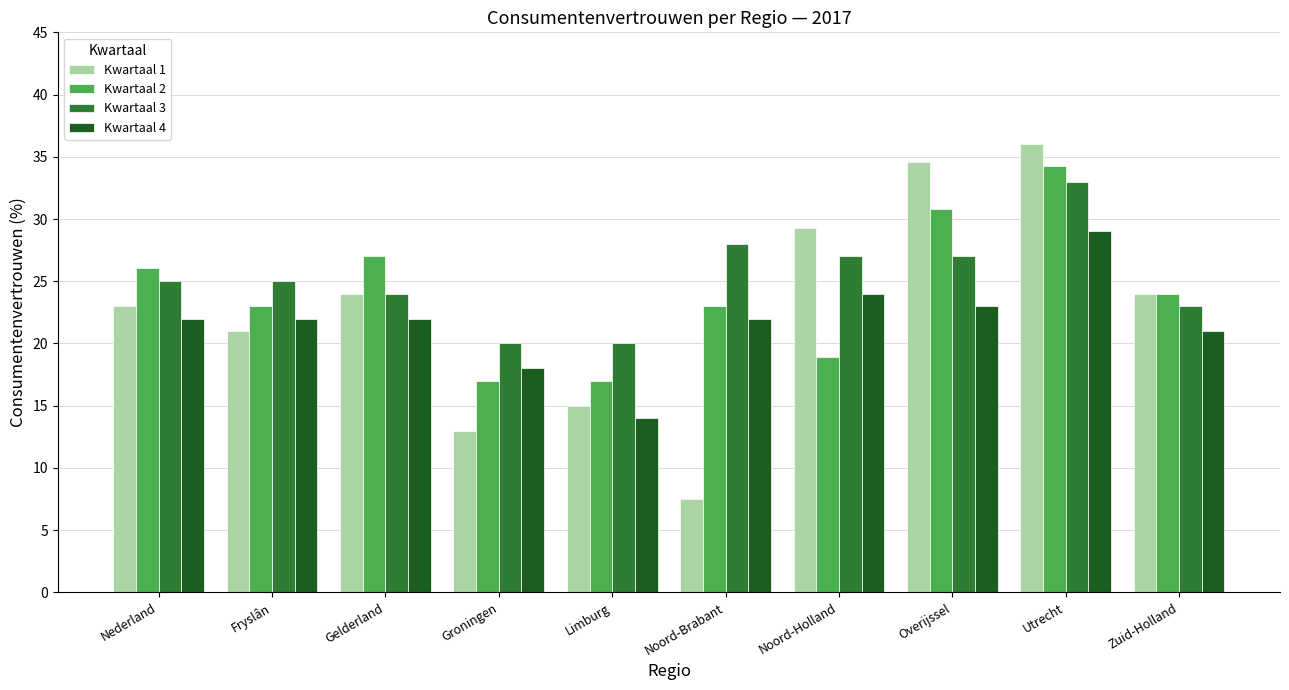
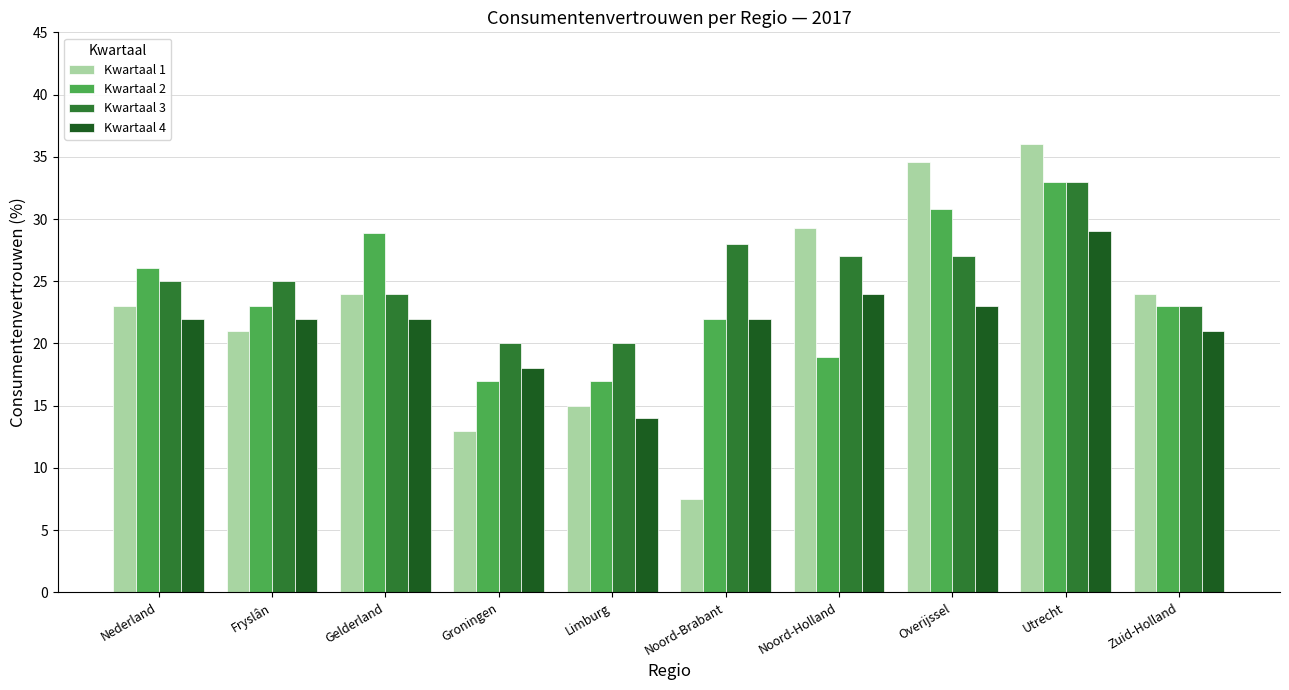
Kwartaal 2, Gelderland: 27.0 -> 28.9
Kwartaal 2, Noord-Brabant: 23 -> 22
Kwartaal 2, Utrecht: 34.3 -> 33.0
Kwartaal 2, Zuid-Holland: 24 -> 23
